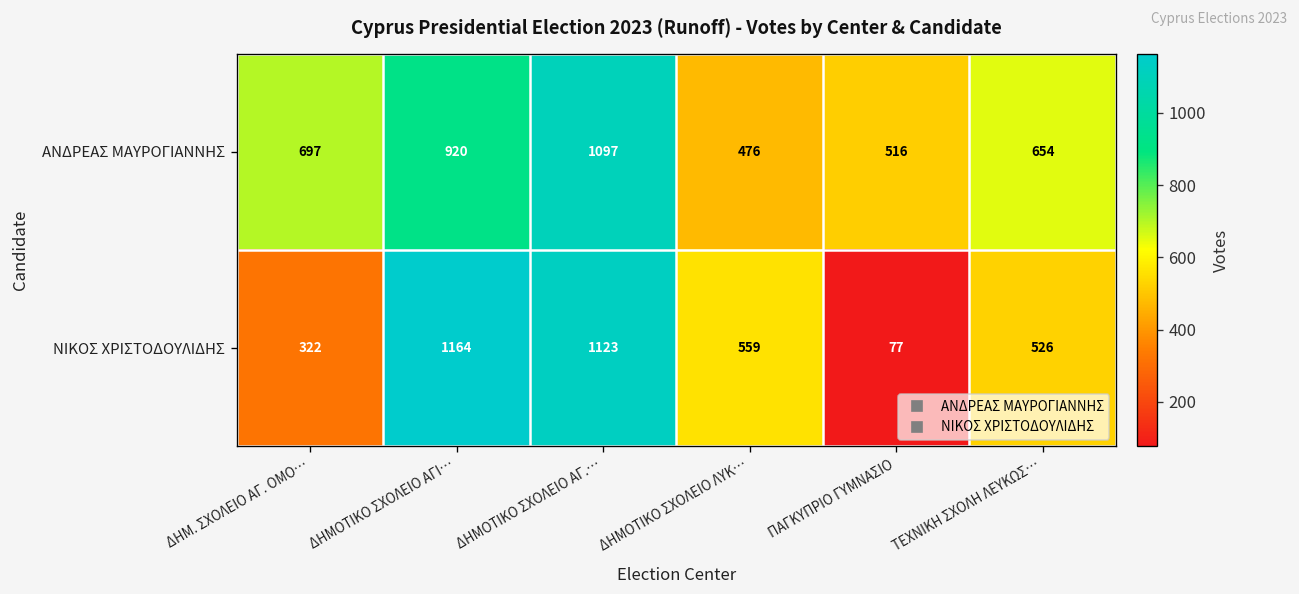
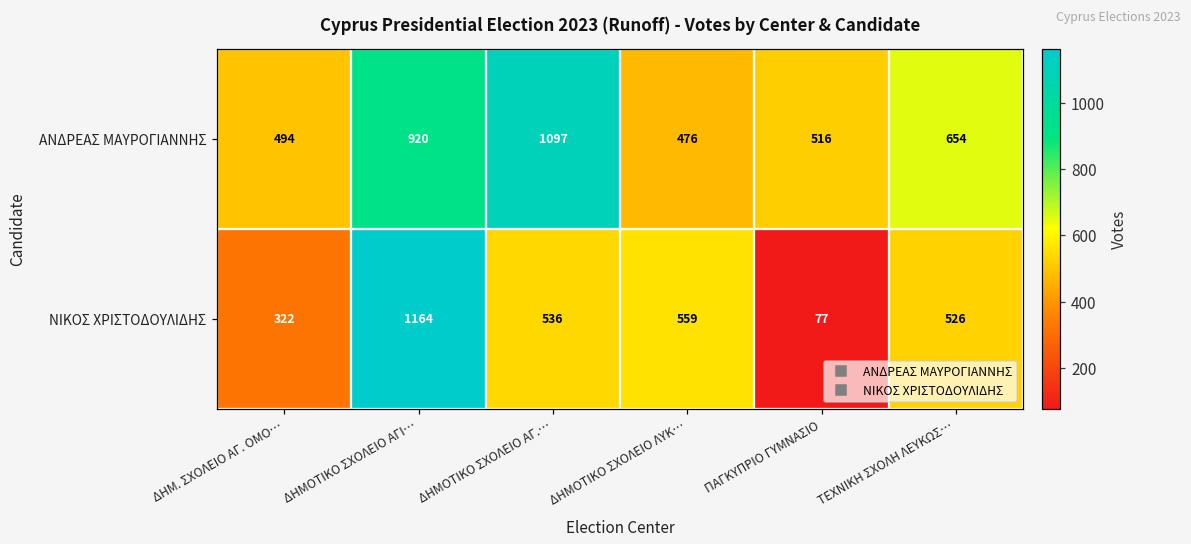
ΑΝΔΡΕΑΣ ΜΑΥΡΟΓΙΑΝΝΗΣ, ΔΗΜ. ΣΧΟΛΕΙΟ ΑΓ. ΟΜΟ…: 697 -> 494
ΝΙΚΟΣ ΧΡΙΣΤΟΔΟΥΛΙΔΗΣ, ΔΗΜΟΤΙΚΟ ΣΧΟΛΕΙΟ ΑΓ.…: 1123 -> 536
